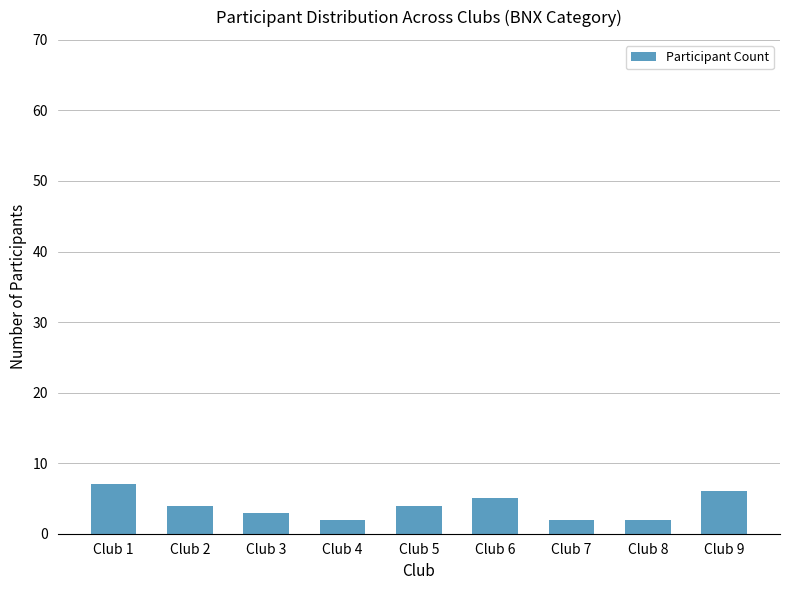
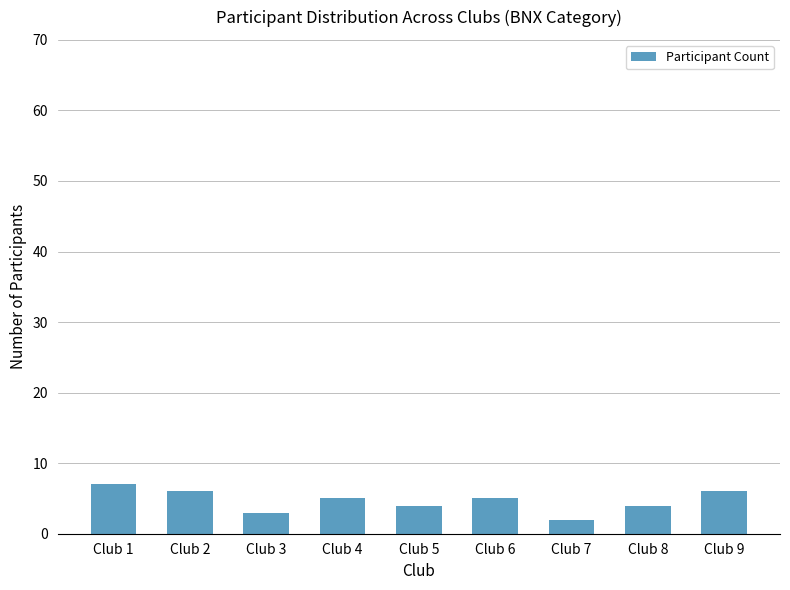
Club 2: 4 -> 6
Club 4: 2 -> 5
Club 8: 2 -> 4
